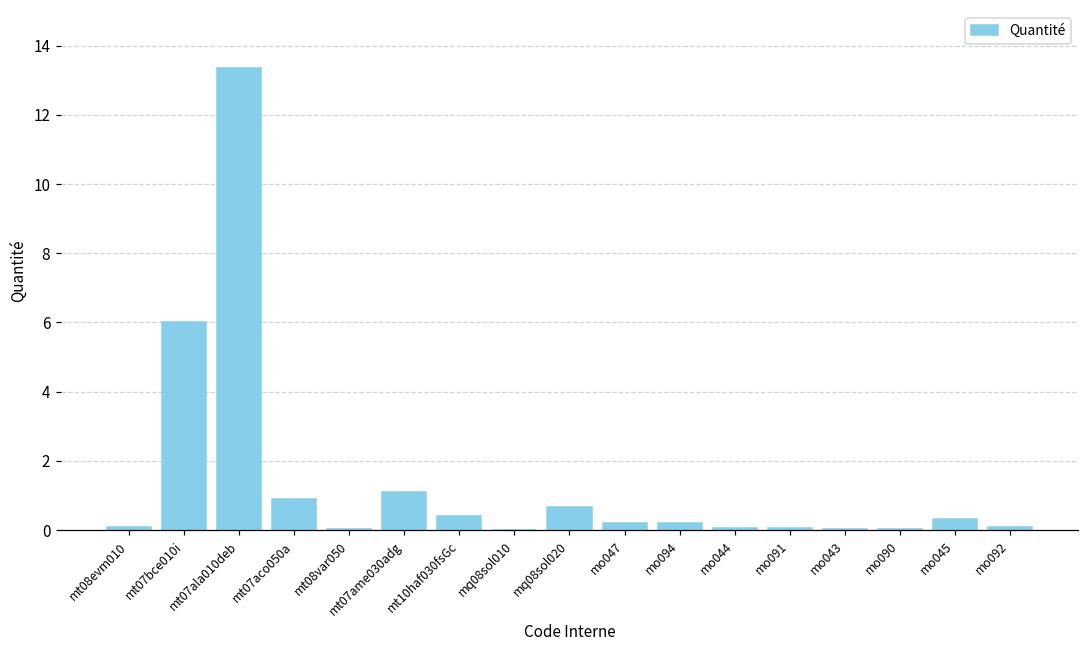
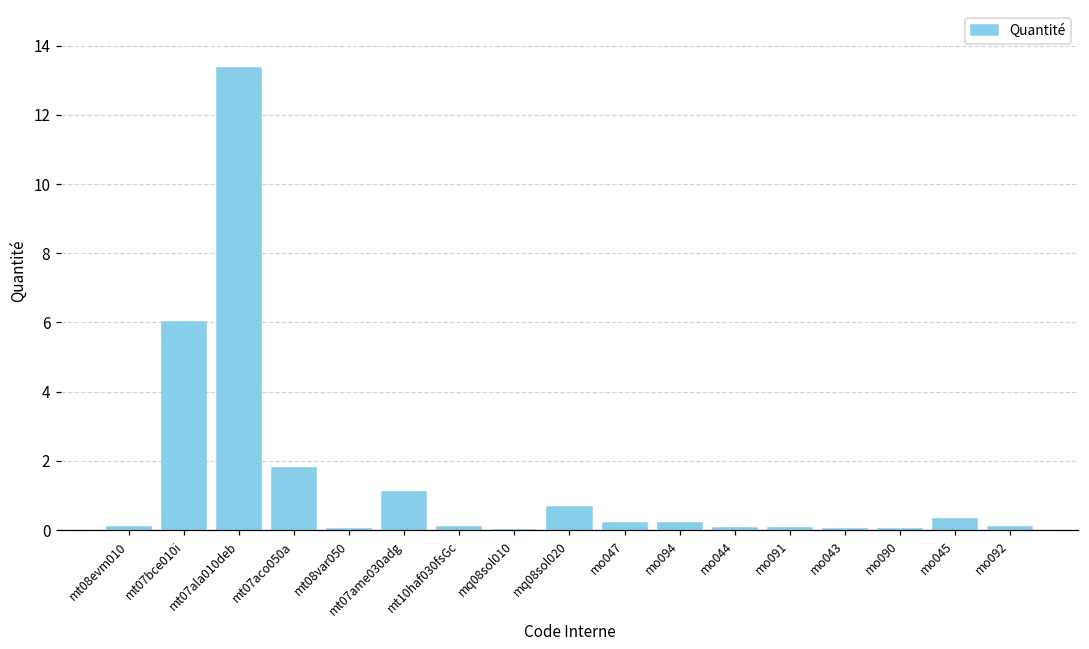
mt07aco050a: 0.9 -> 1.8
mt10haf030fsGc: 0.4 -> 0.1
